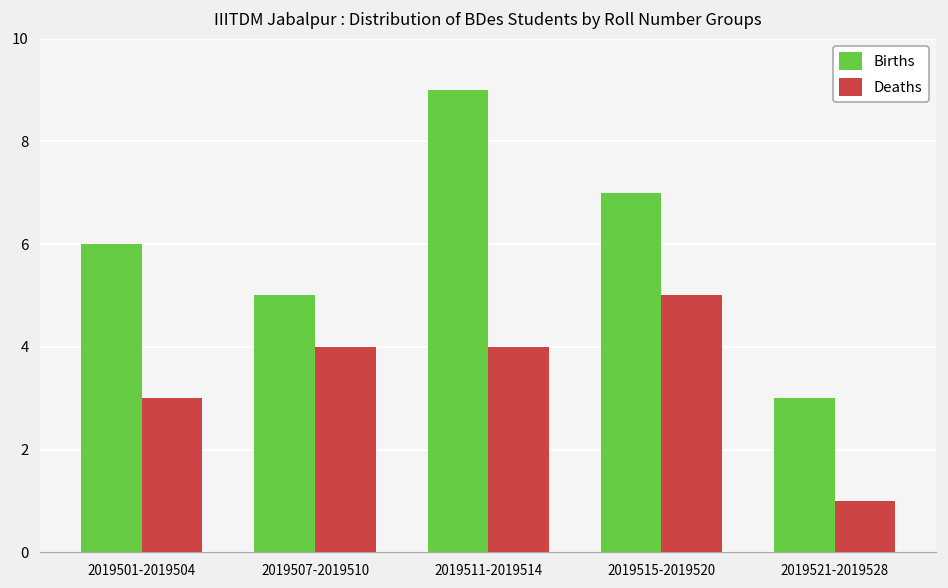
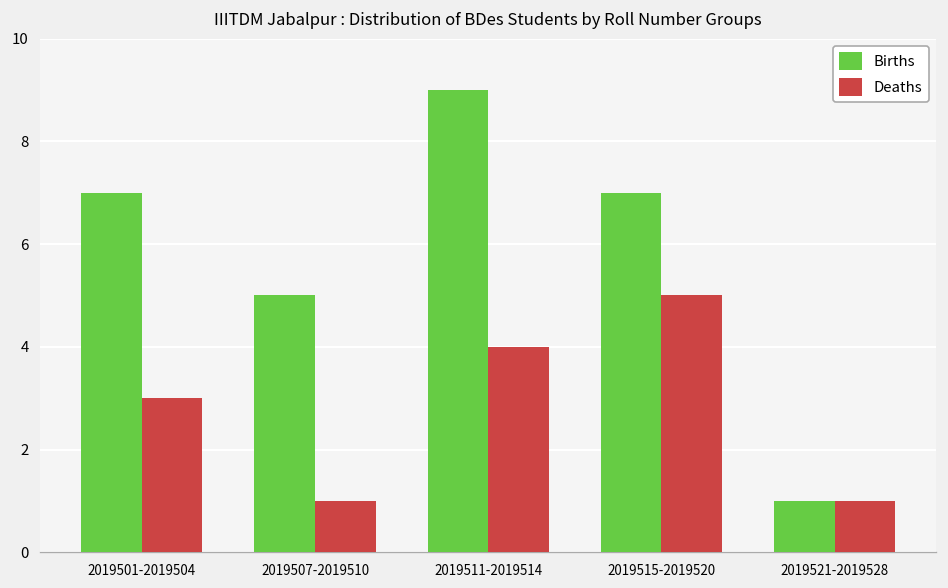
Births, 2019501-2019504: 6 -> 7
Deaths, 2019507-2019510: 4 -> 1
Births, 2019521-2019528: 3 -> 1
